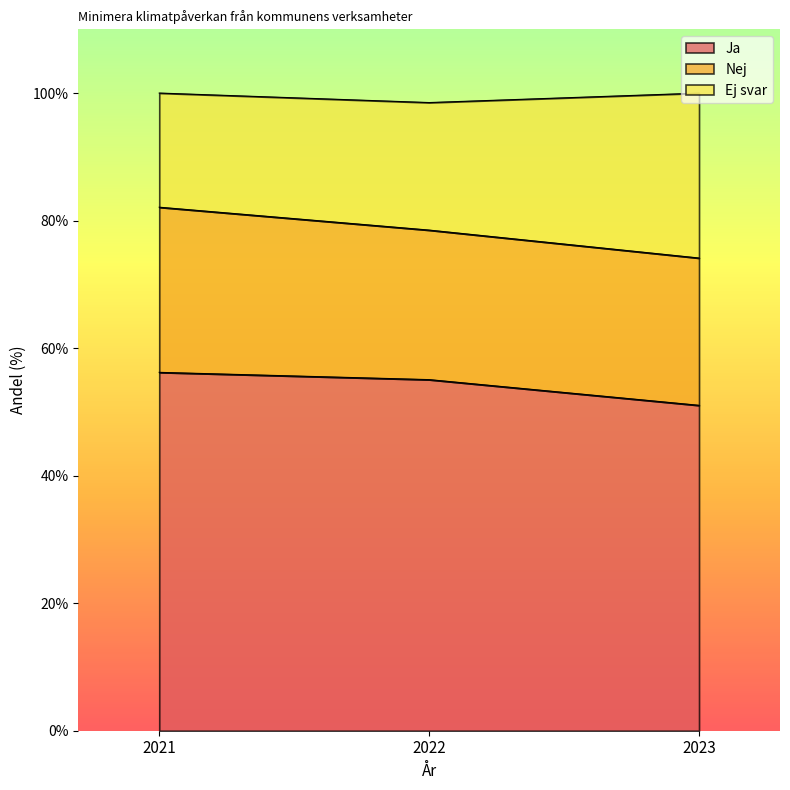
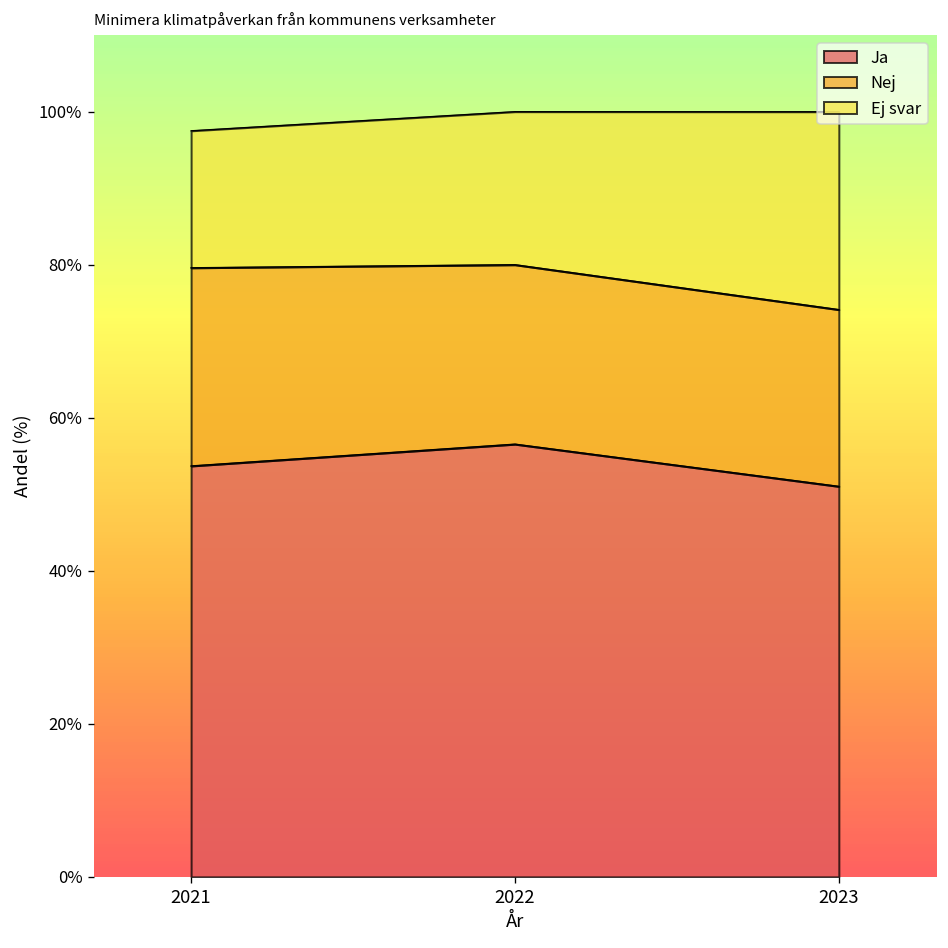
Ja, 2021: 56% -> 54%
Ja, 2022: 55% -> 57%
